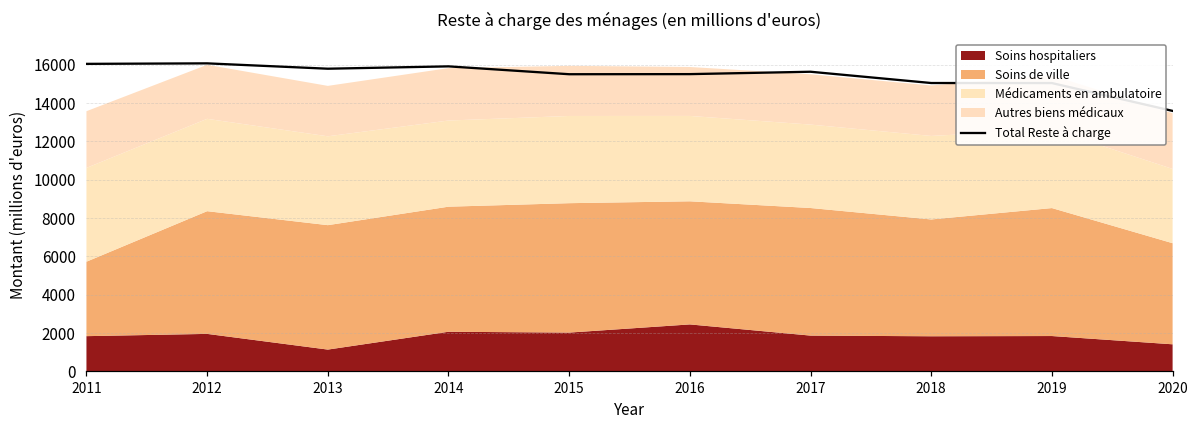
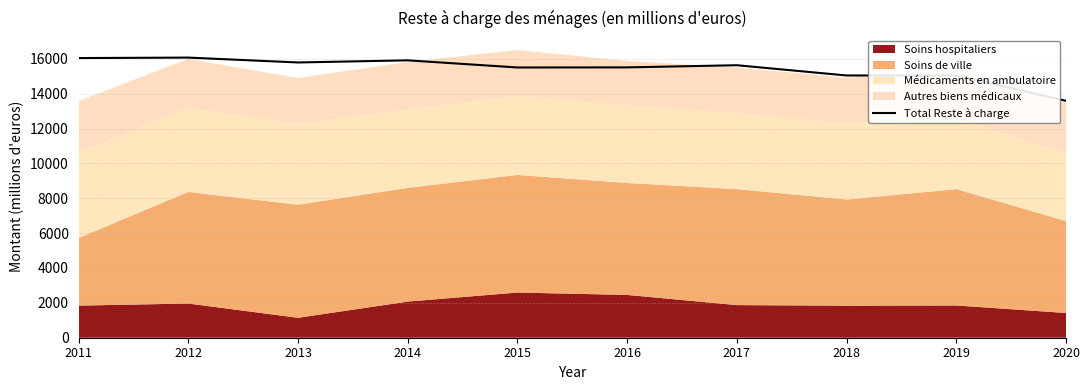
Soins hospitaliers, 2015: 2000 -> 2600
